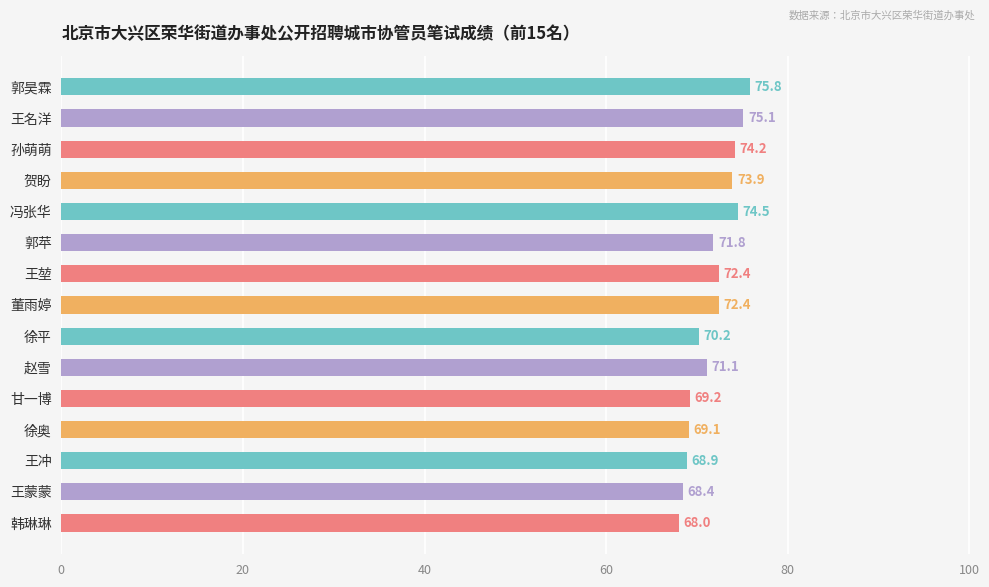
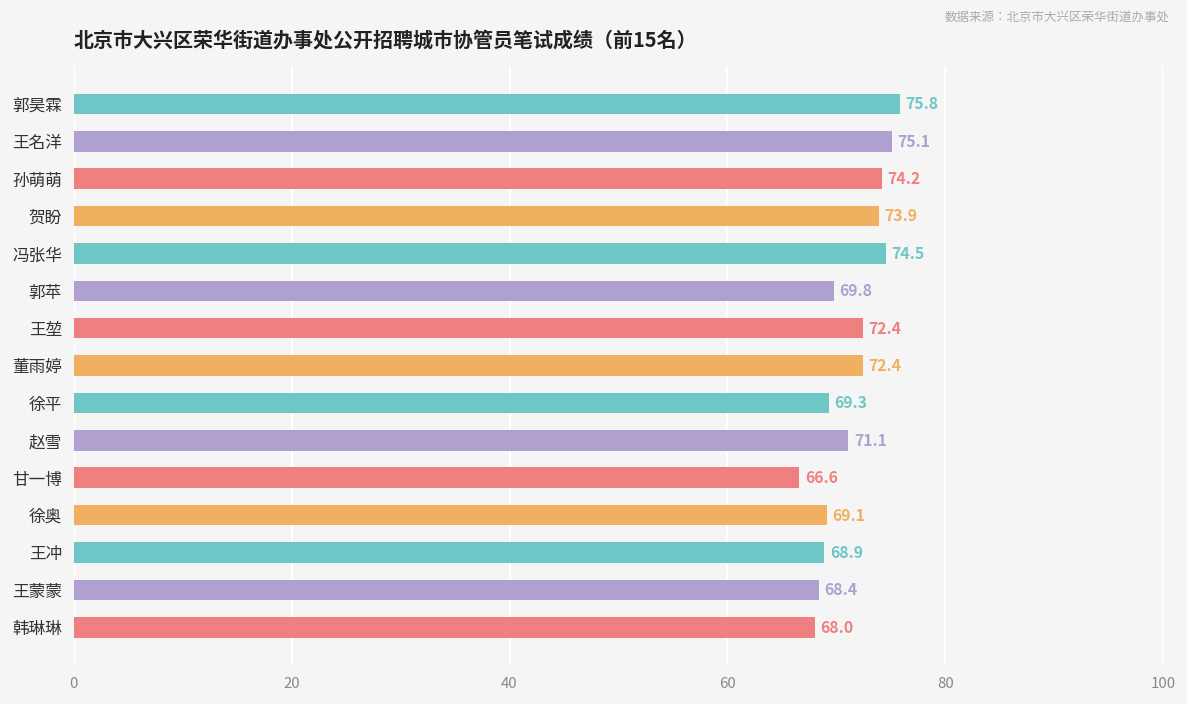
郭苹: 71.8 -> 69.8
徐平: 70.2 -> 69.3
甘一博: 69.2 -> 66.6
